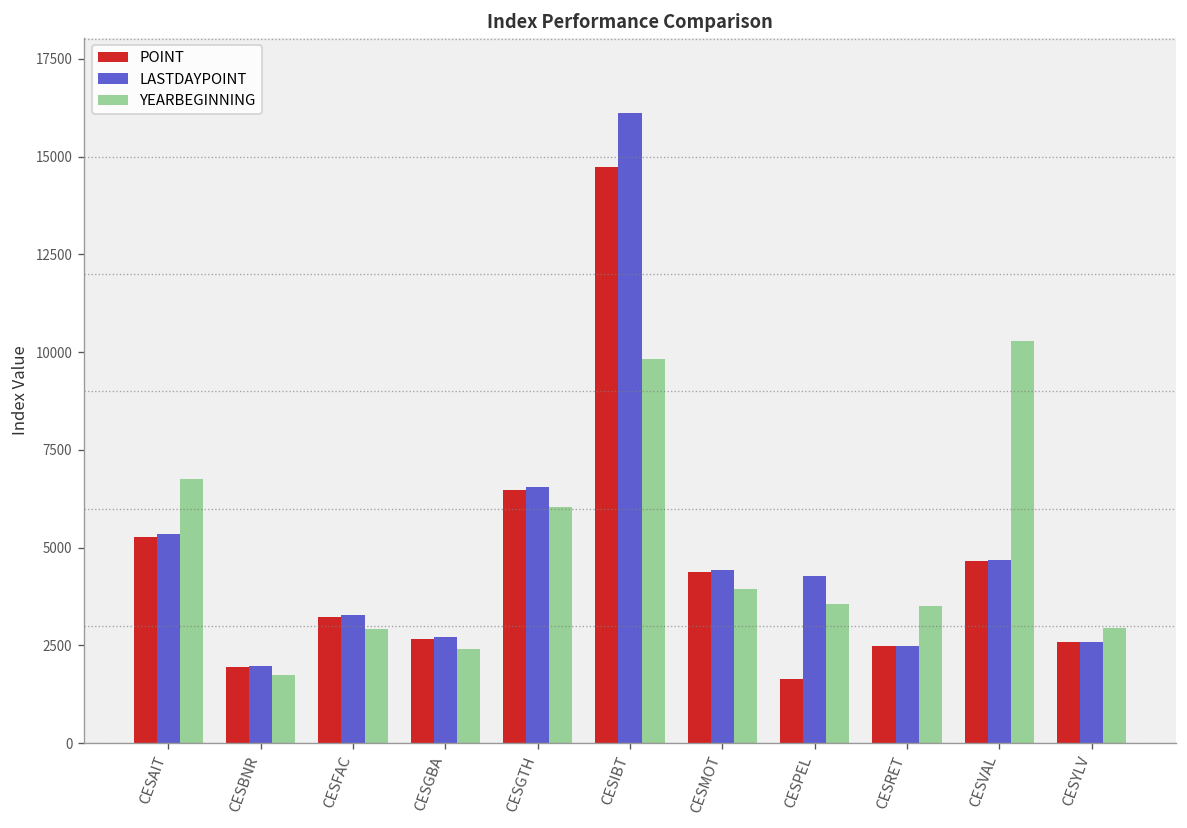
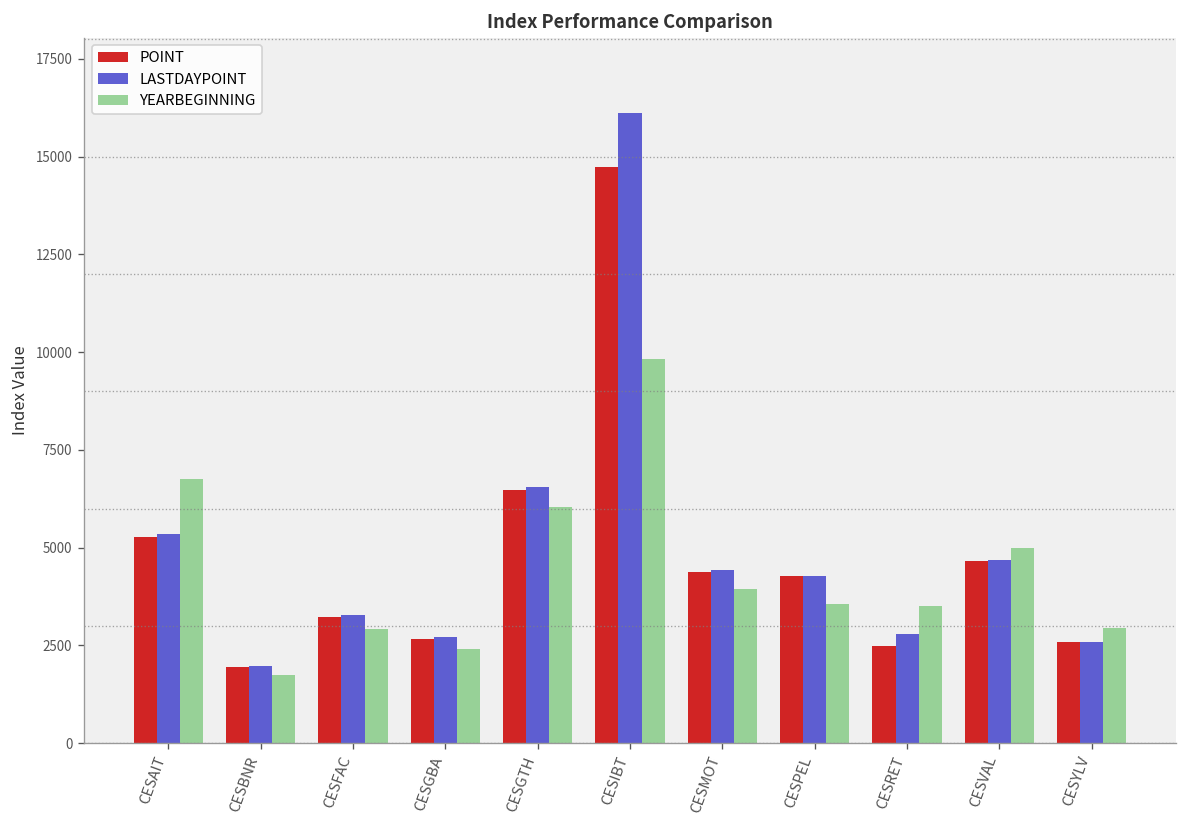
POINT, CESPEL: 1600 -> 4300
LASTDAYPOINT, CESRET: 2500 -> 2800
YEARBEGINNING, CESVAL: 10300 -> 5000
